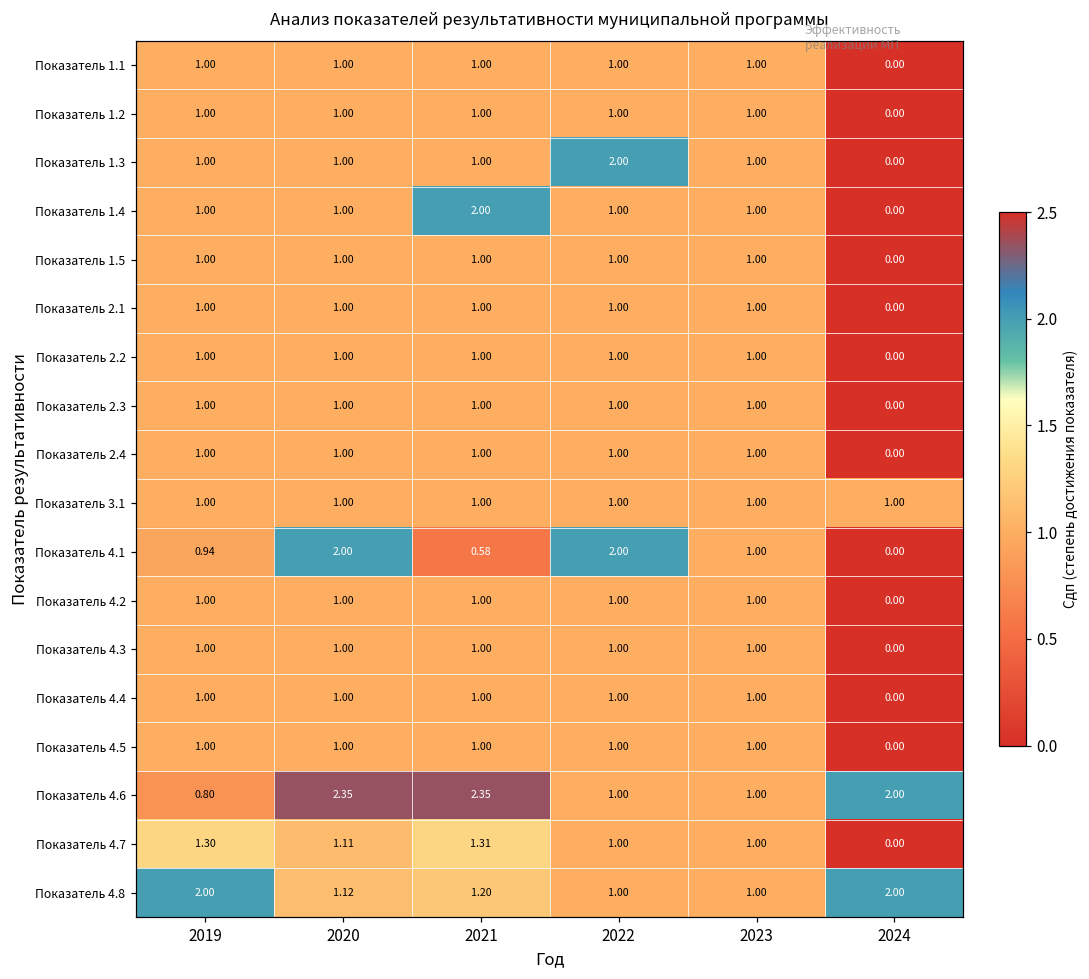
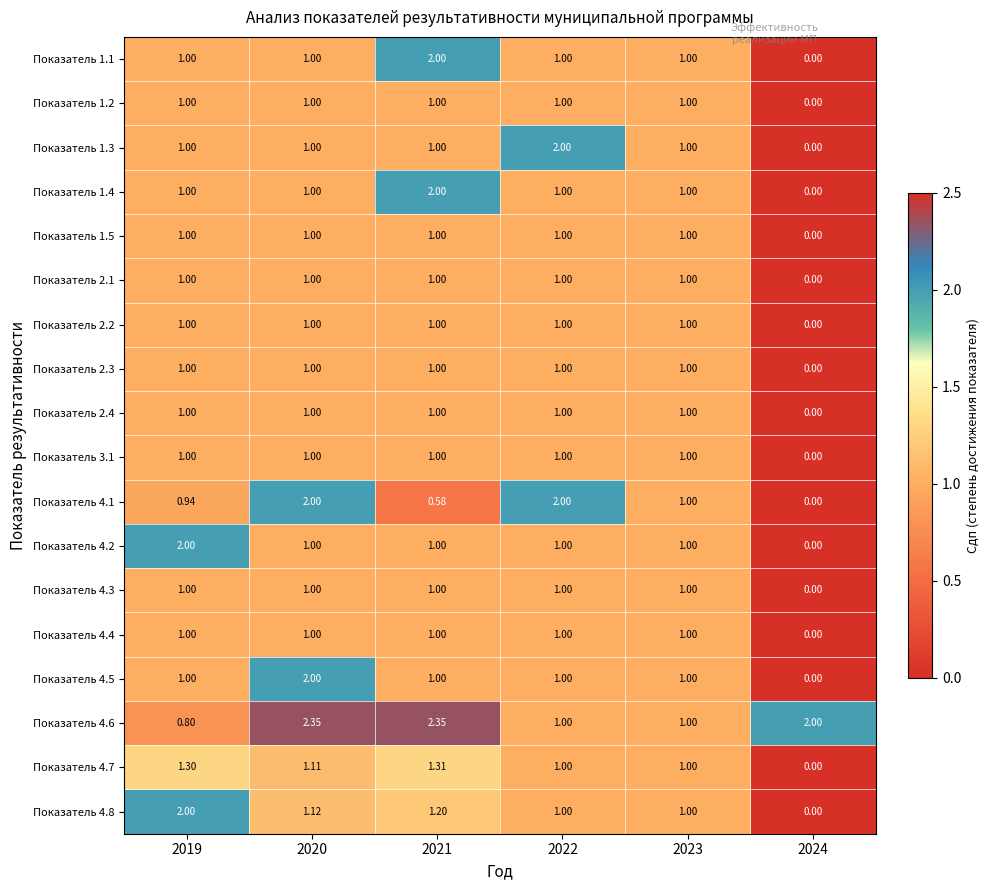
Показатель 1.1, 2021: 1.00 -> 2.00
Показатель 3.1, 2024: 1.00 -> 0.00
Показатель 4.2, 2019: 1.00 -> 2.00
Показатель 4.5, 2020: 1.00 -> 2.00
Показатель 4.8, 2024: 2.00 -> 0.00
